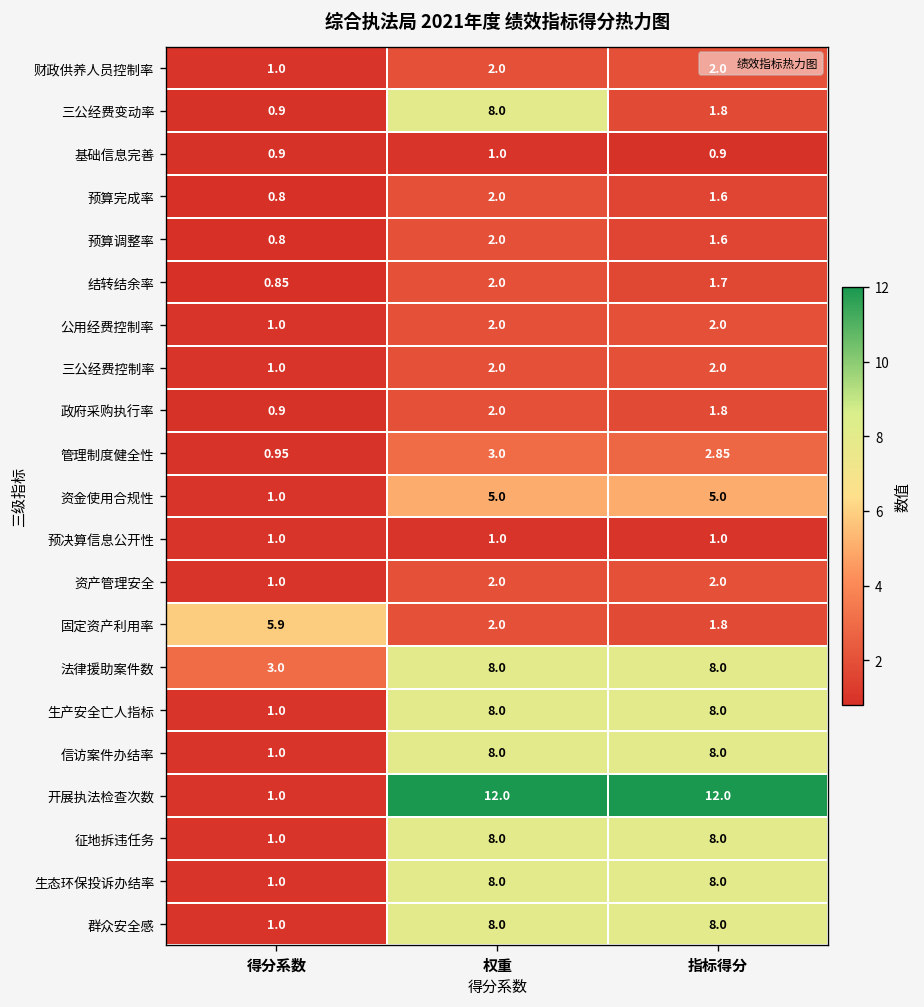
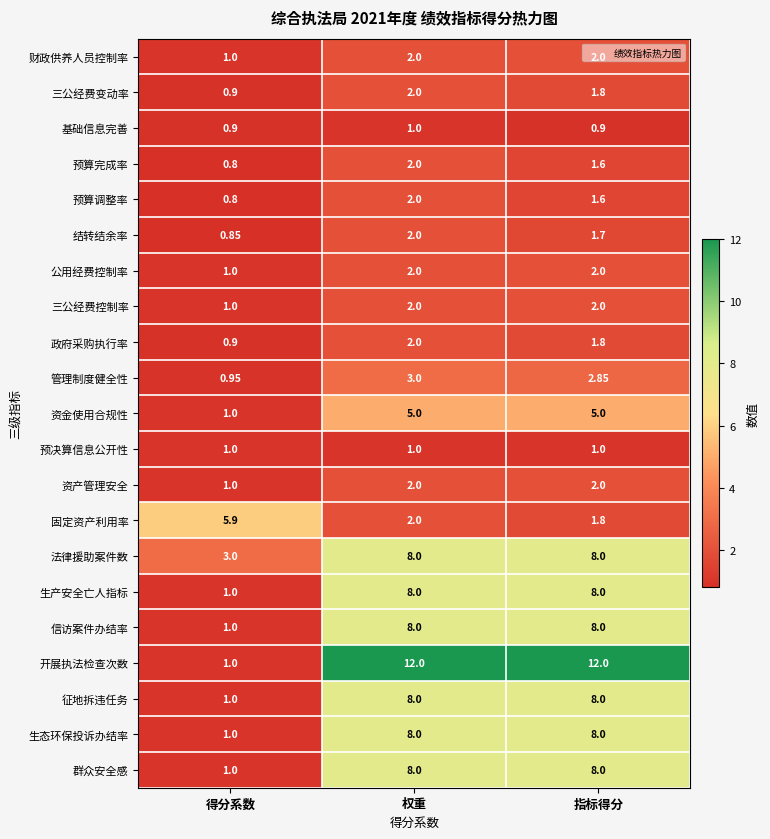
三公经费变动率, 权重: 8.0 -> 2.0
